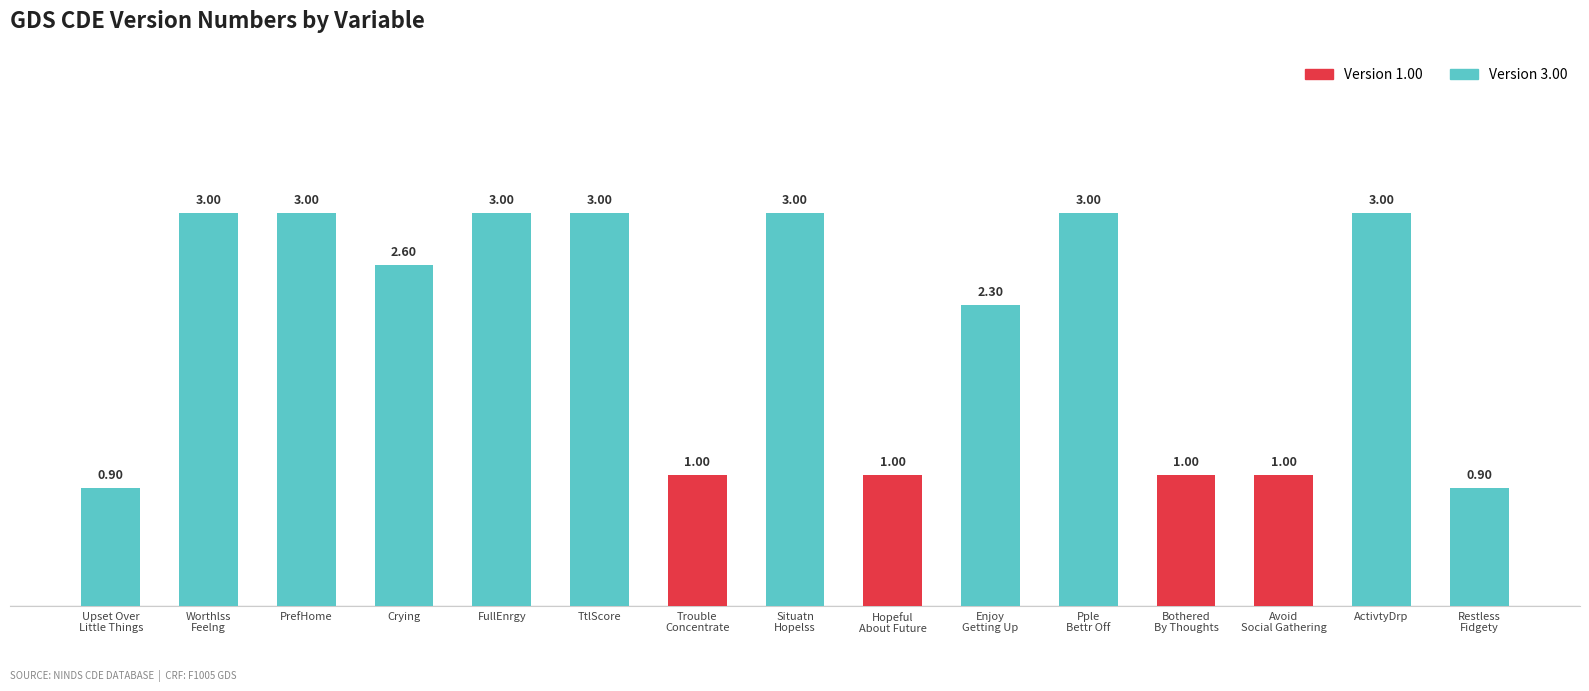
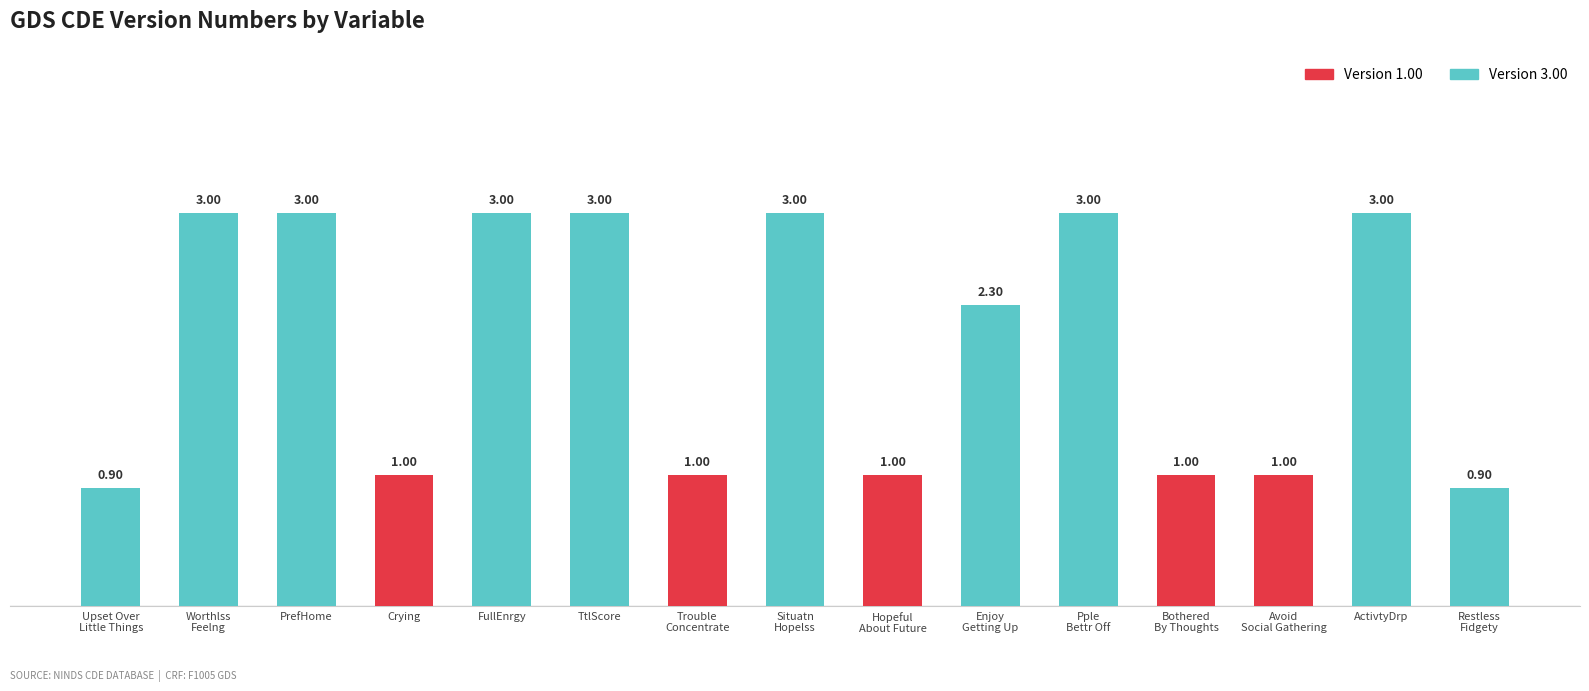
Crying: 2.60 -> 1.00
